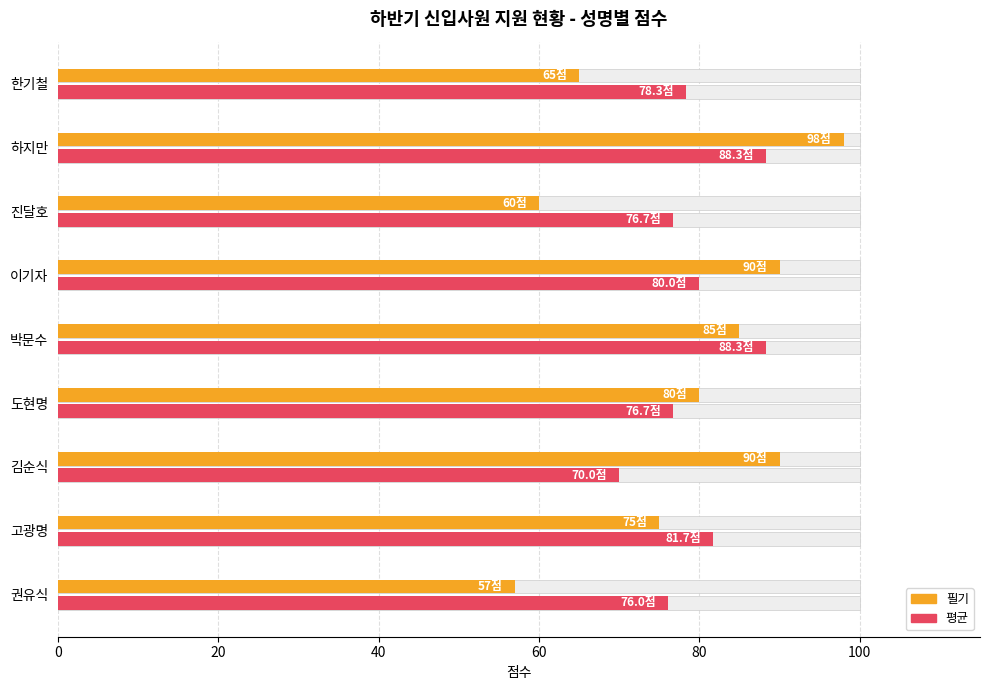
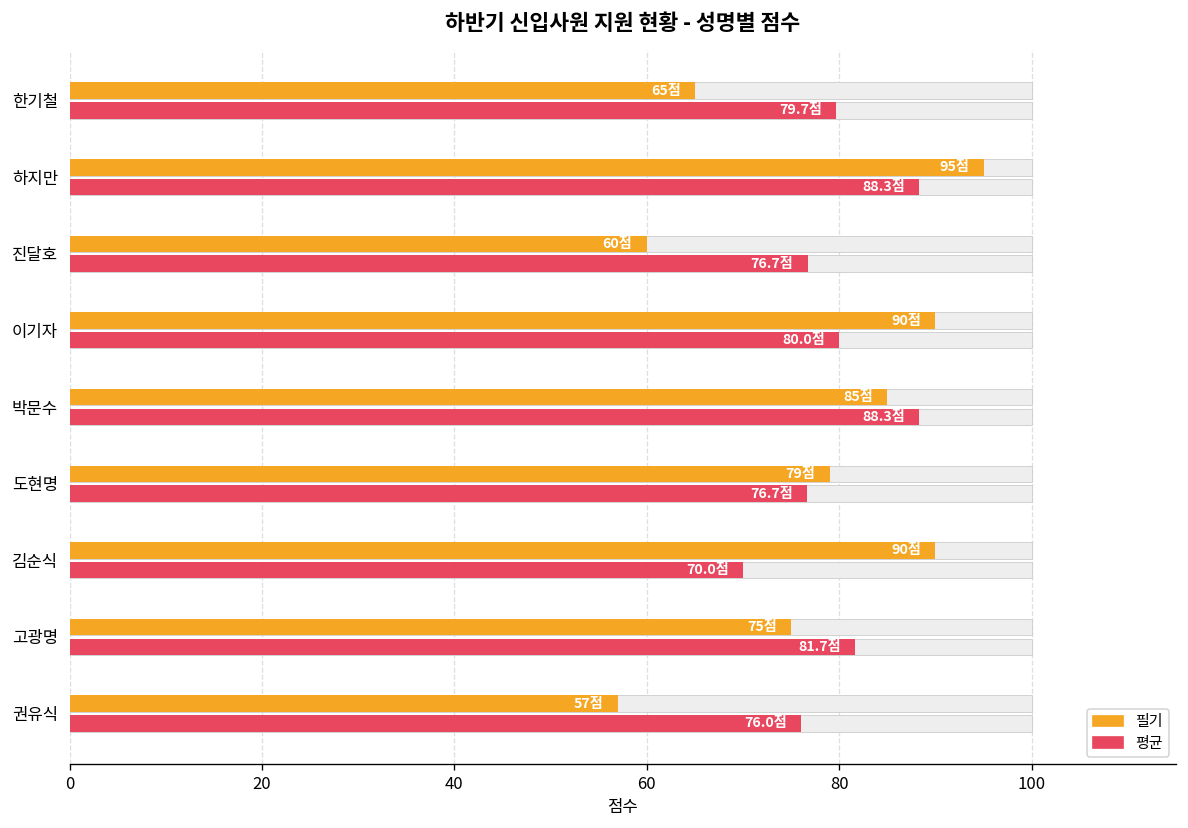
평균, 한기철: 78.3점 -> 79.7점
필기, 하지만: 98점 -> 95점
필기, 도현명: 80점 -> 79점
